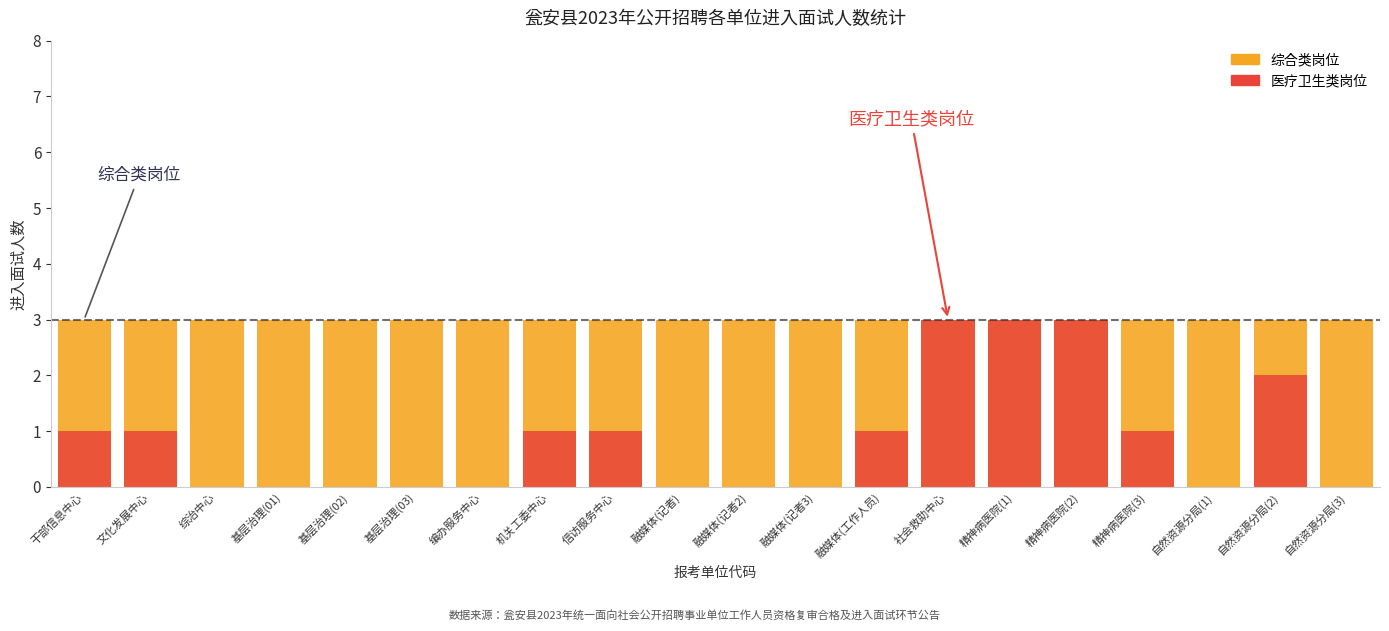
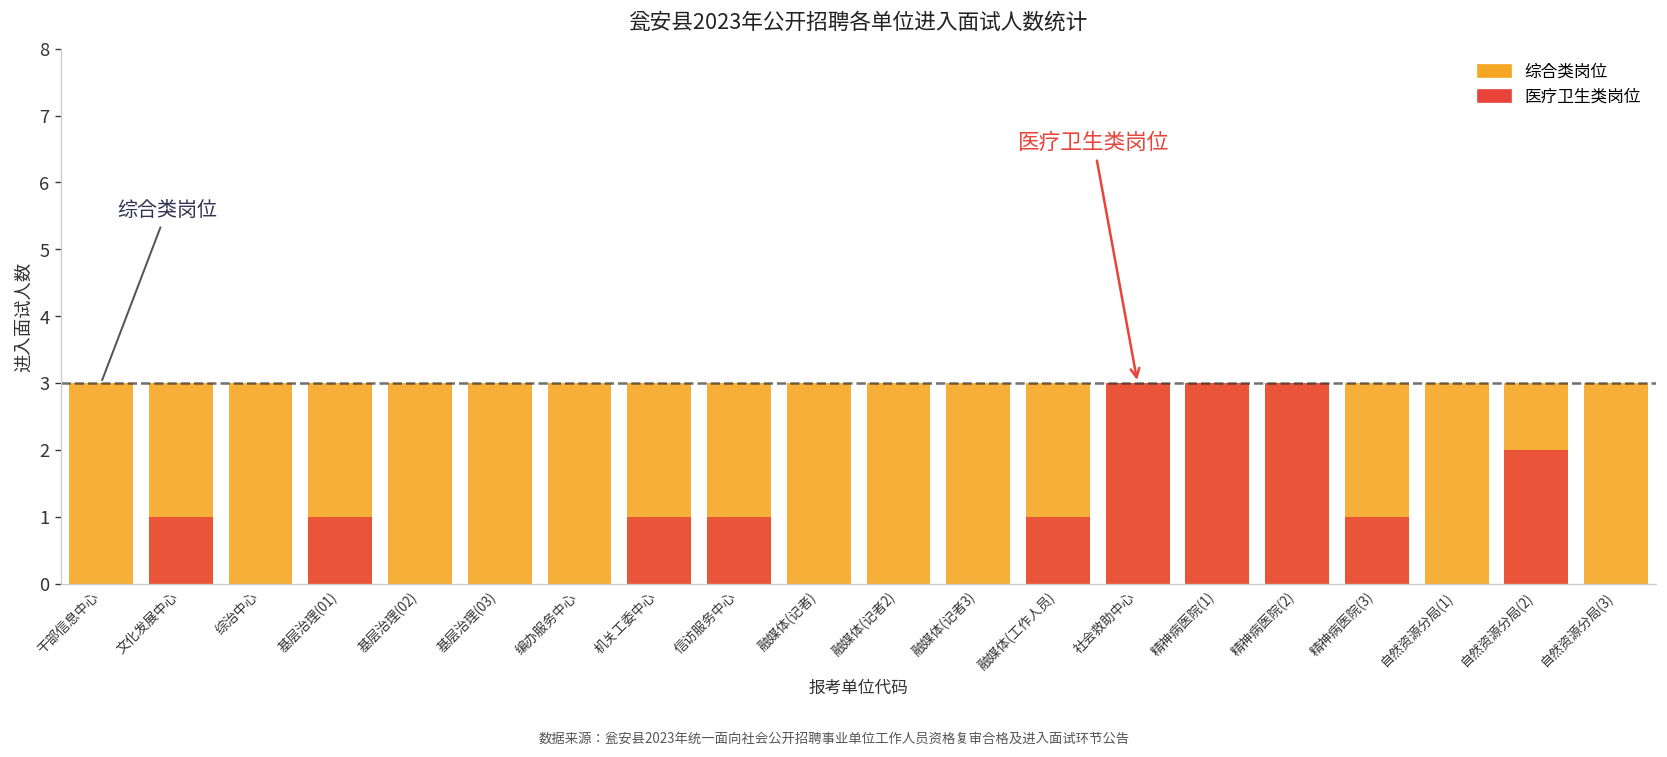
医疗卫生类岗位, 干部信息中心: 1 -> 0
医疗卫生类岗位, 基层治理(01): 0 -> 1
